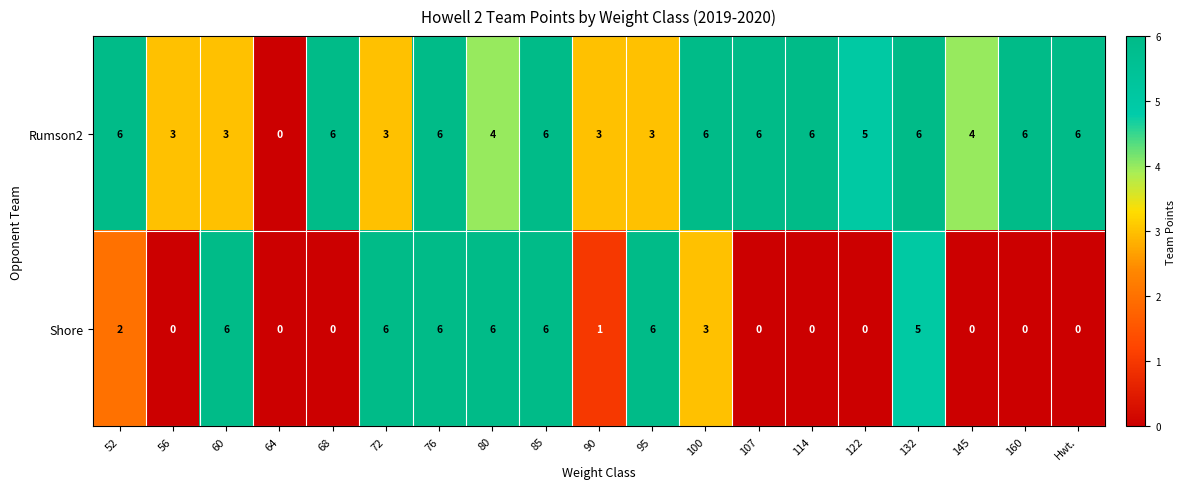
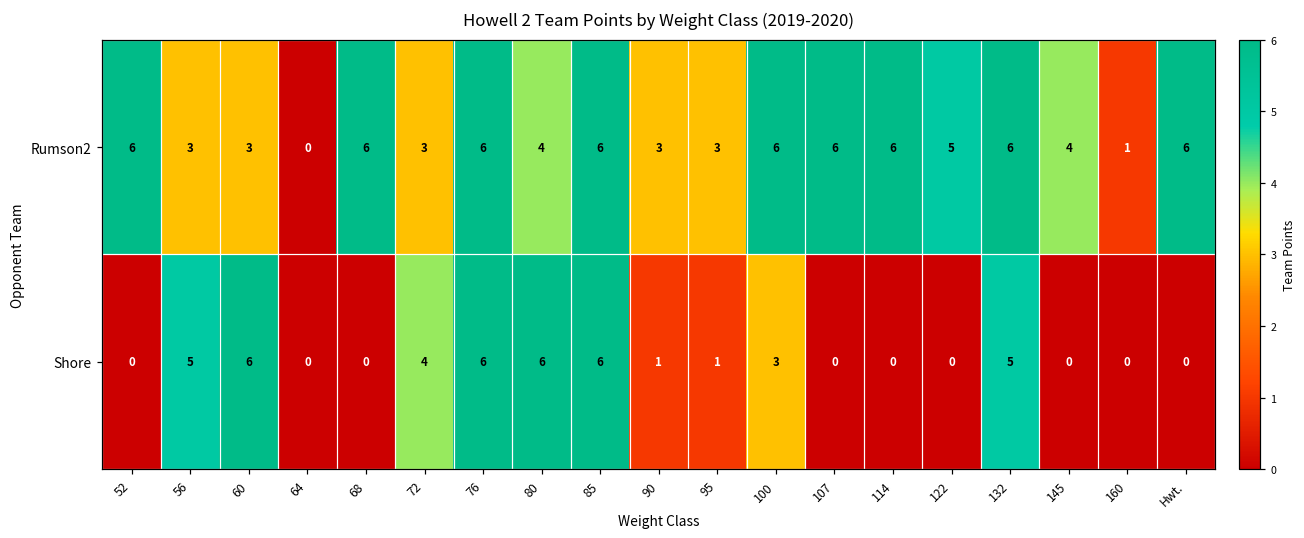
Rumson2, 160: 6 -> 1
Shore, 52: 2 -> 0
Shore, 56: 0 -> 5
Shore, 72: 6 -> 4
Shore, 95: 6 -> 1
